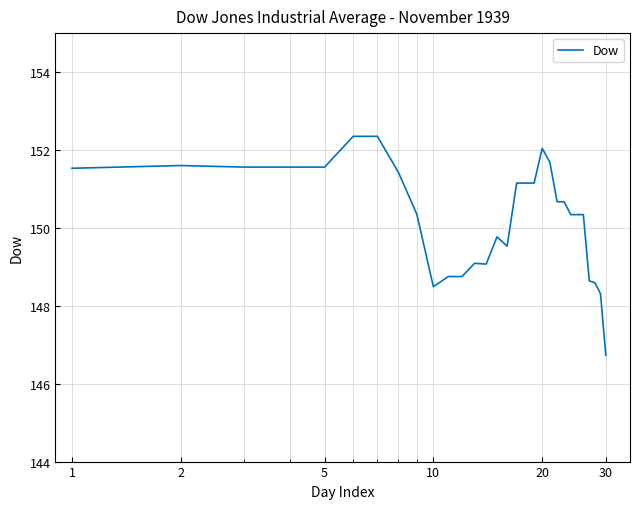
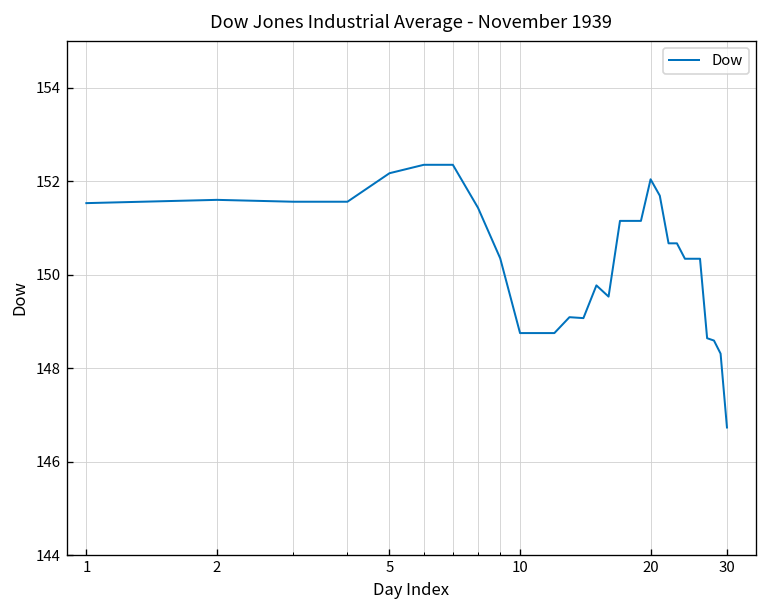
5: 151.6 -> 152.2
10: 148.5 -> 148.8
